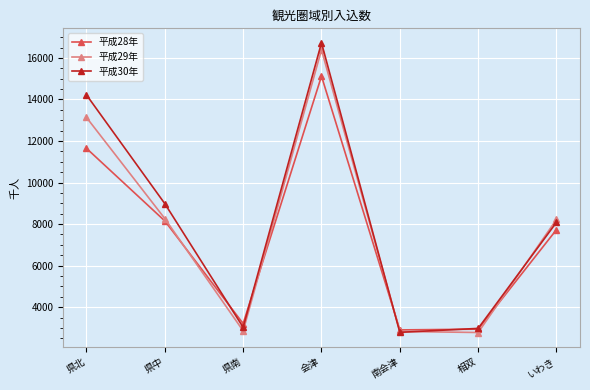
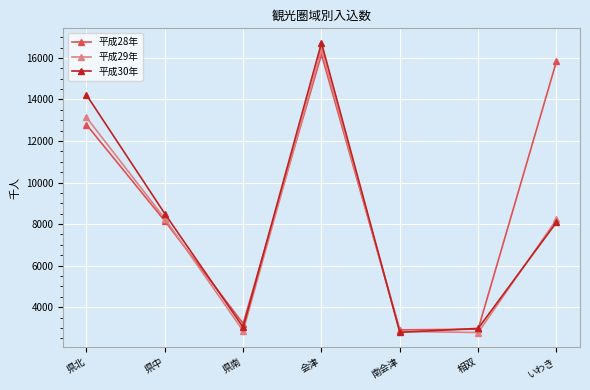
平成28年, 県北: 11600 -> 12800
平成30年, 県中: 9000 -> 8500
平成28年, 会津: 15100 -> 16200
平成28年, いわき: 7700 -> 15800
